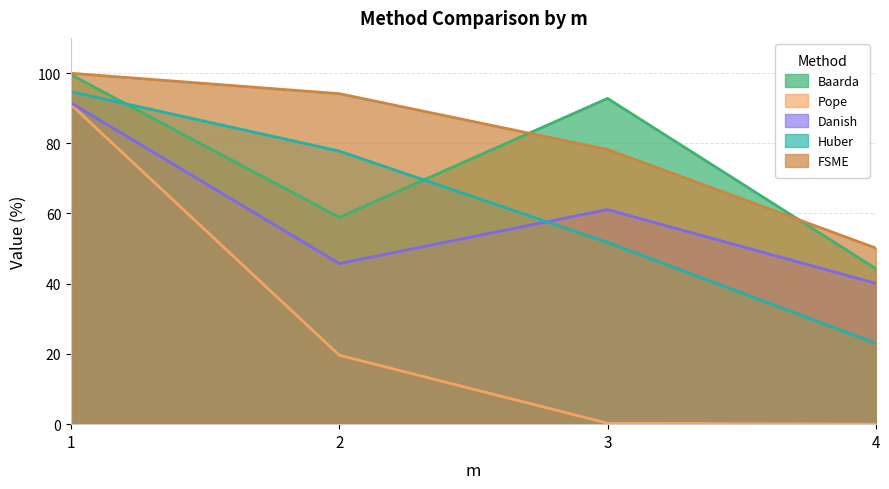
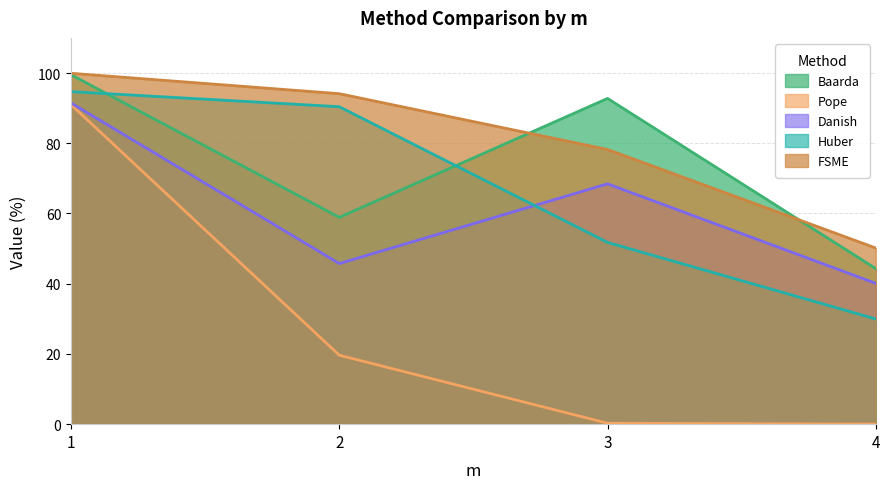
Huber, 2: 78 -> 90
Danish, 3: 61 -> 68
Huber, 4: 23 -> 30
